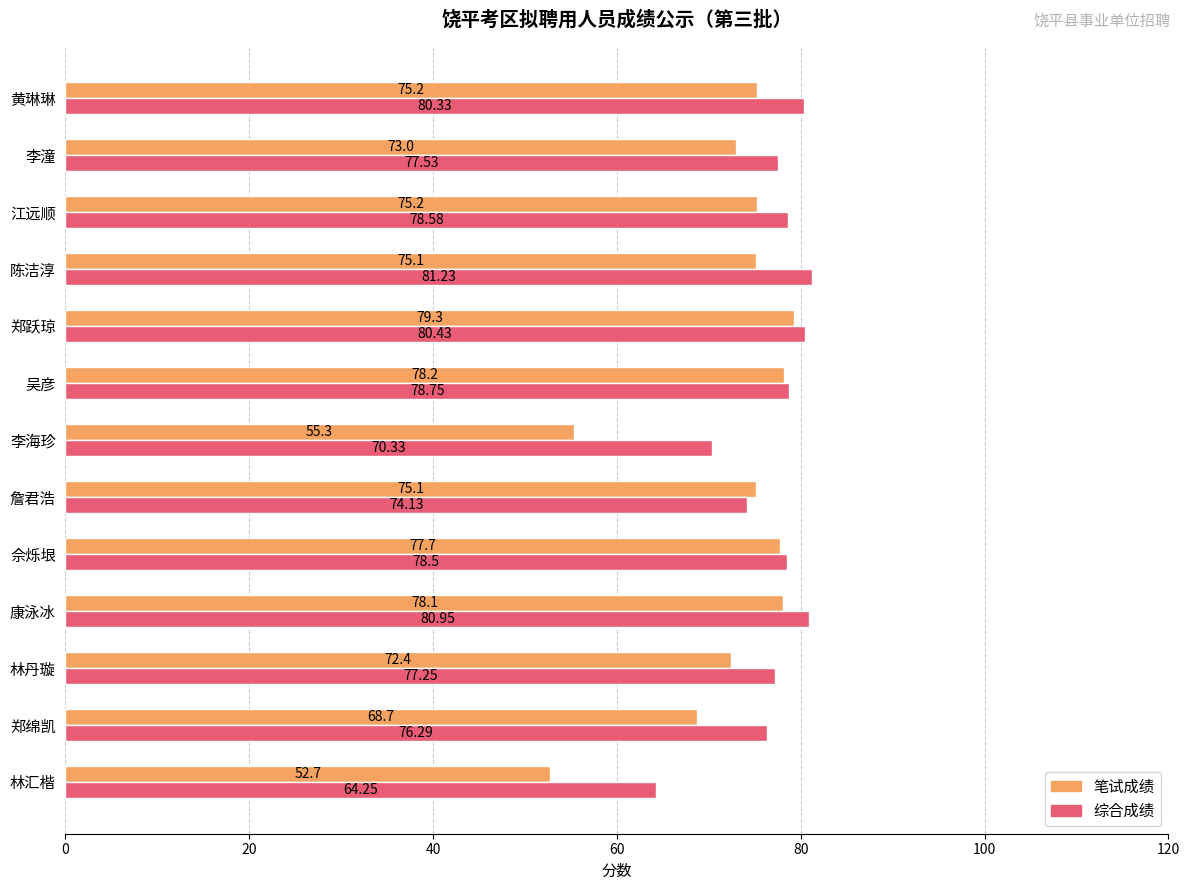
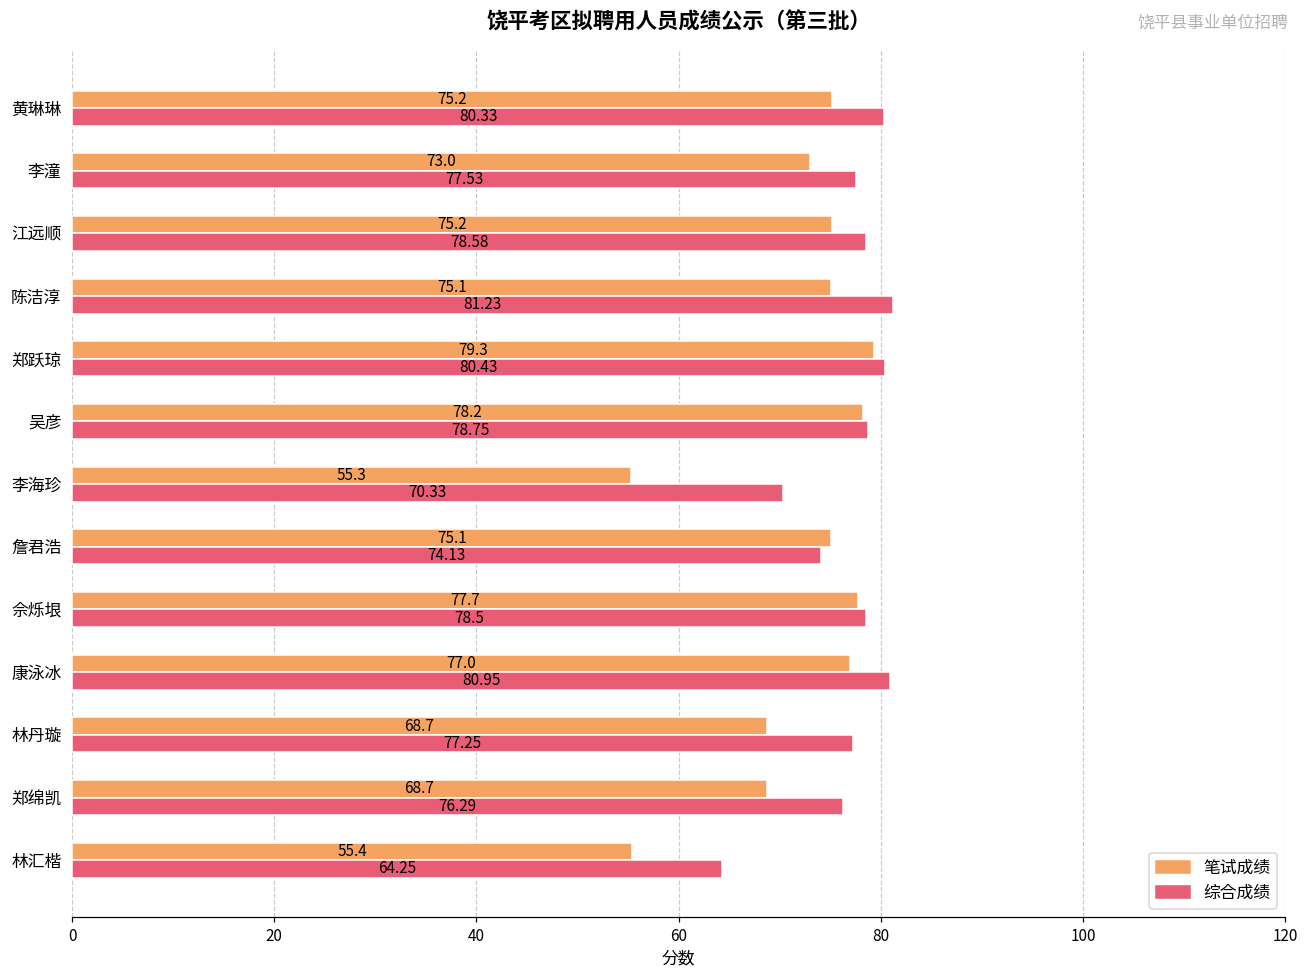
笔试成绩, 康泳冰: 78.1 -> 77.0
笔试成绩, 林丹璇: 72.4 -> 68.7
笔试成绩, 林汇楷: 52.7 -> 55.4
